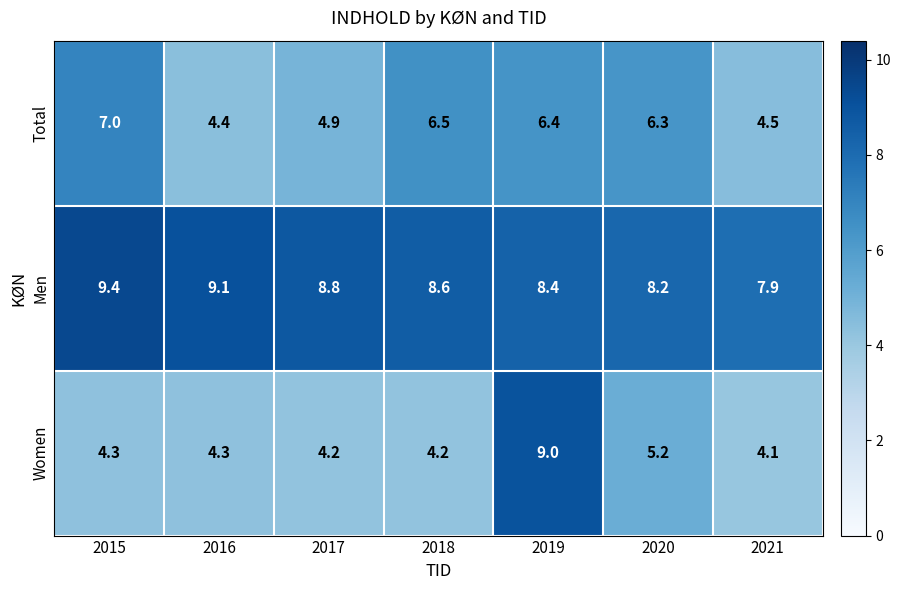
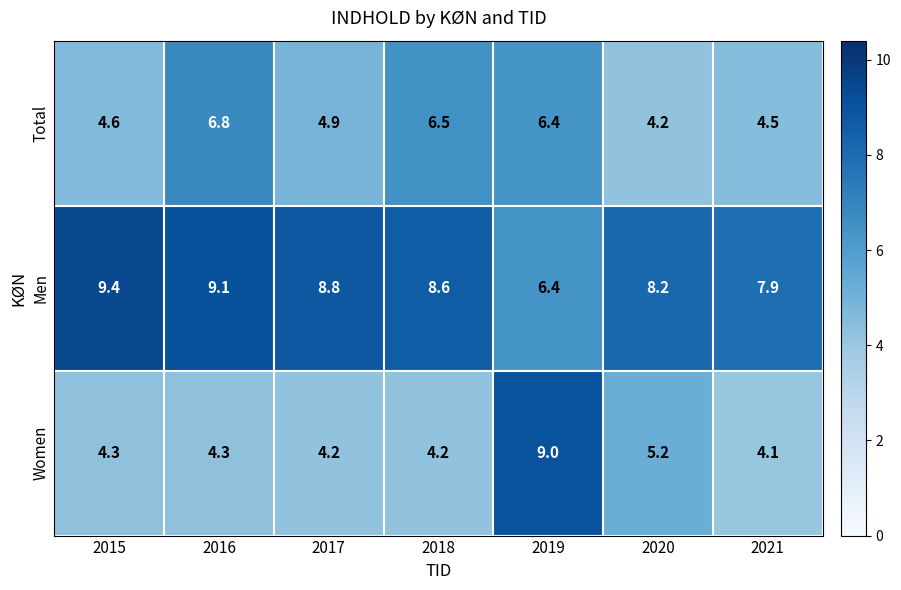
Total, 2015: 7.0 -> 4.6
Total, 2016: 4.4 -> 6.8
Total, 2020: 6.3 -> 4.2
Men, 2019: 8.4 -> 6.4
